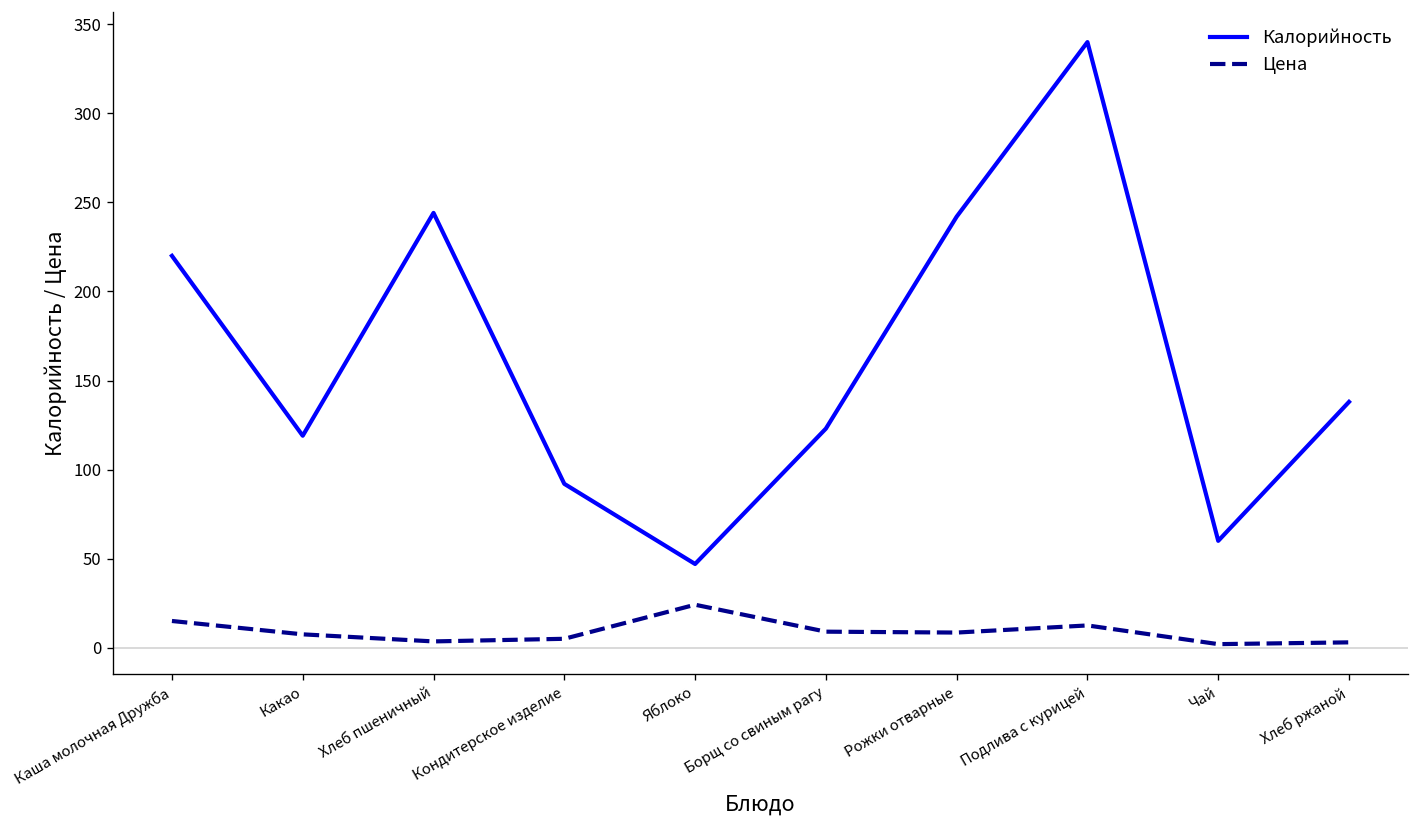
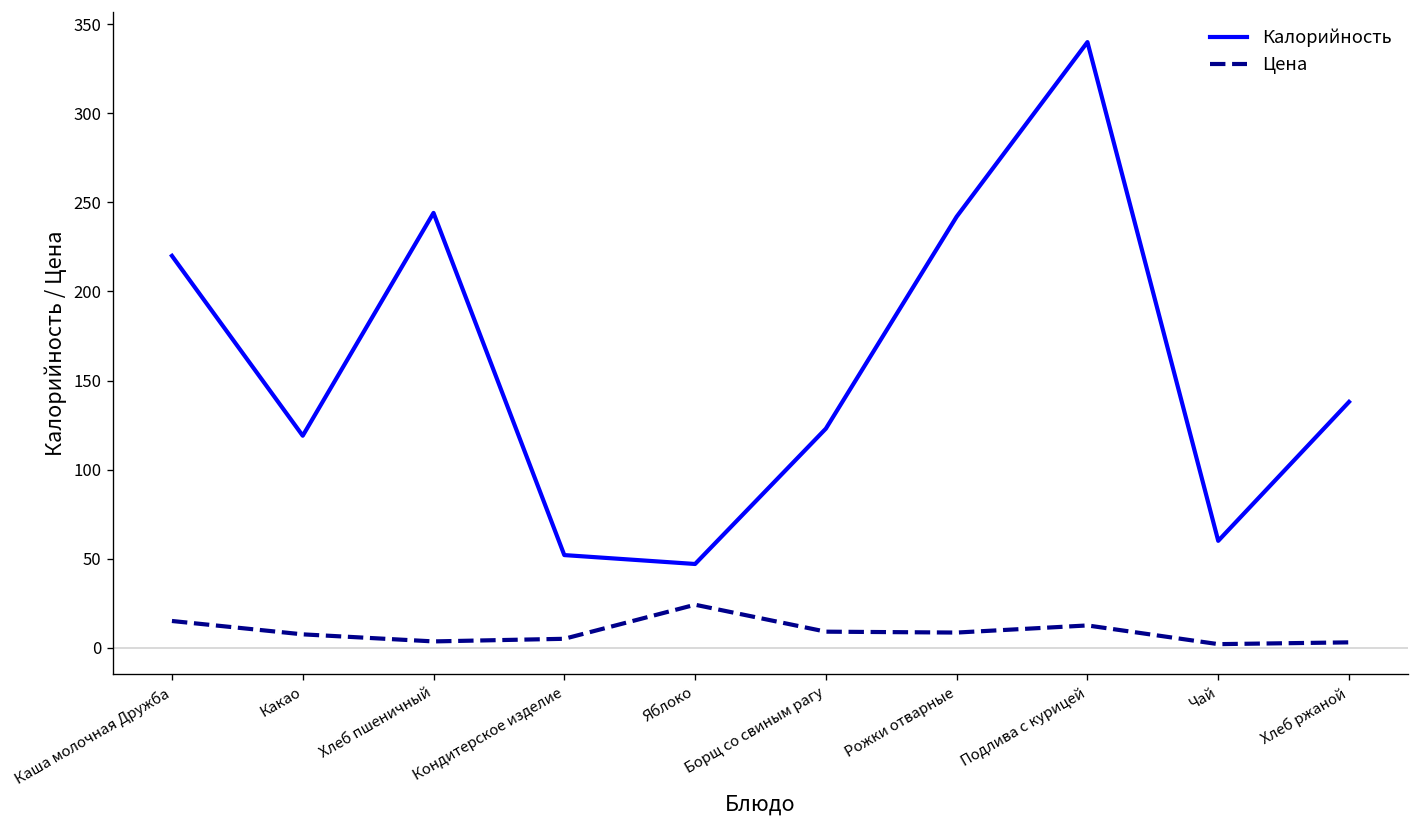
Калорийность, Кондитерское изделие: 92 -> 52
